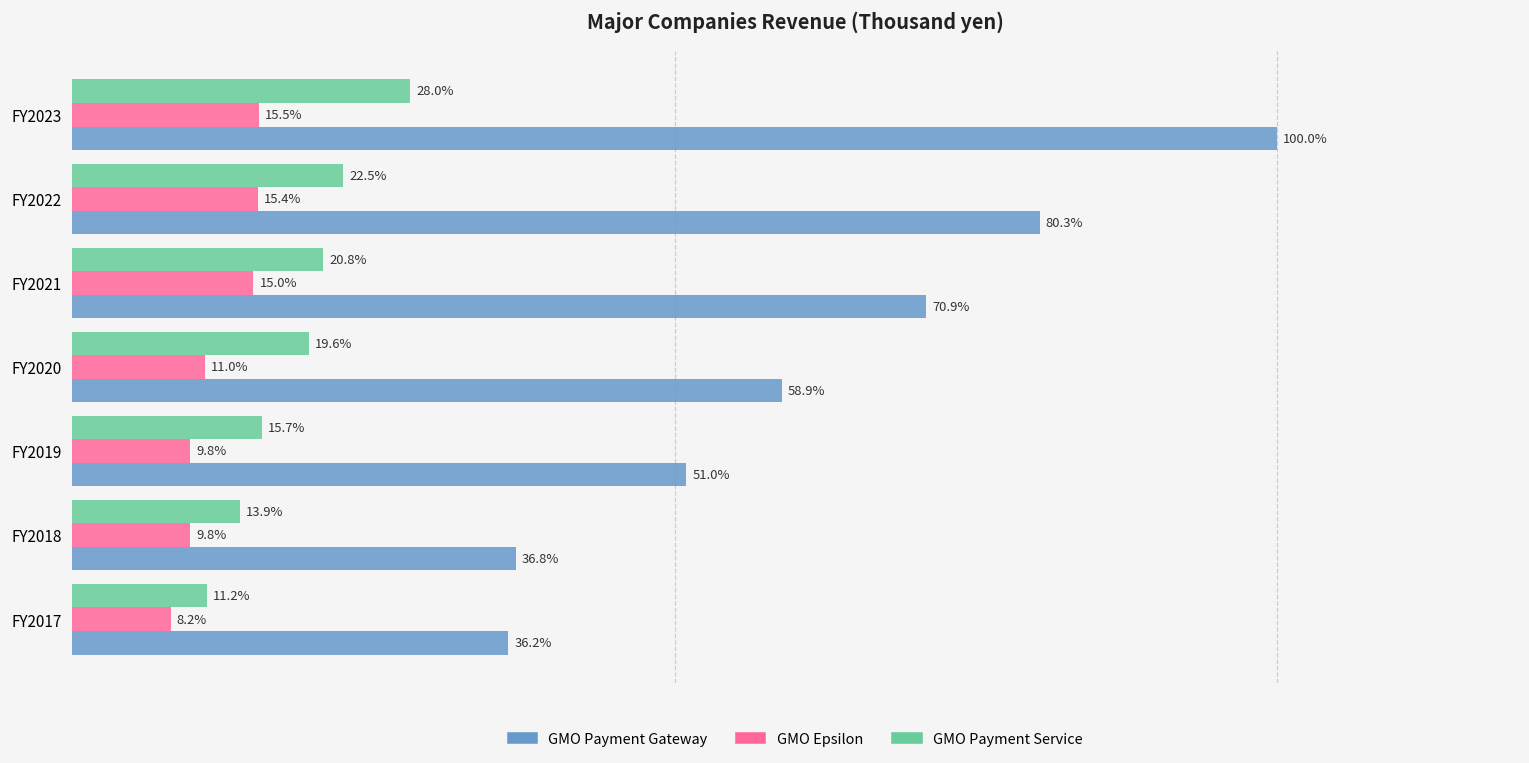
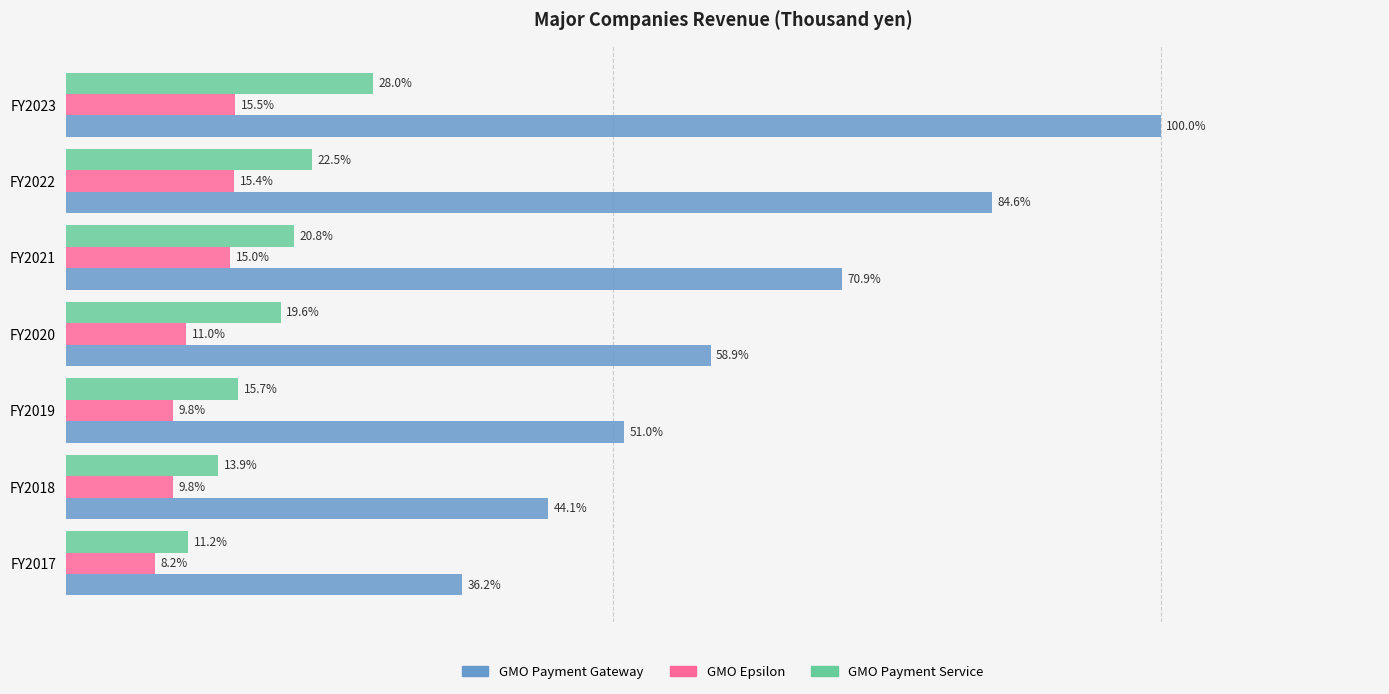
GMO Payment Gateway, FY2022: 80.3% -> 84.6%
GMO Payment Gateway, FY2018: 36.8% -> 44.1%
